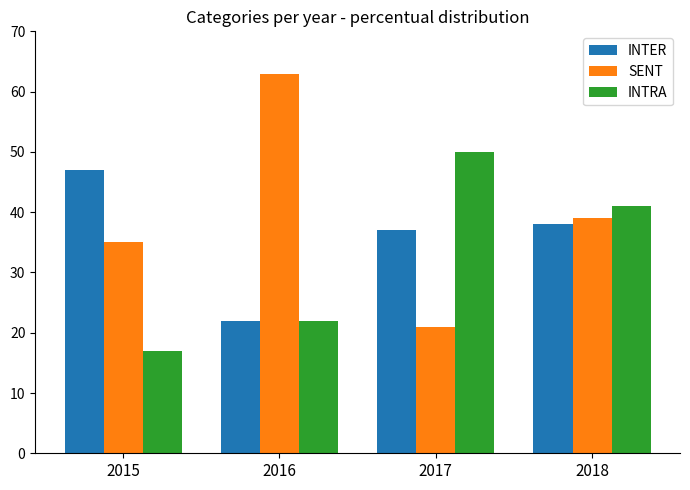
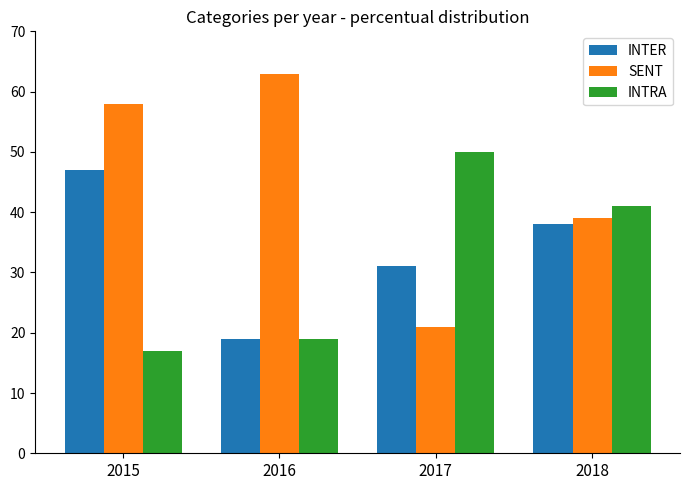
SENT, 2015: 35 -> 58
INTER, 2016: 22 -> 19
INTRA, 2016: 22 -> 19
INTER, 2017: 37 -> 31
